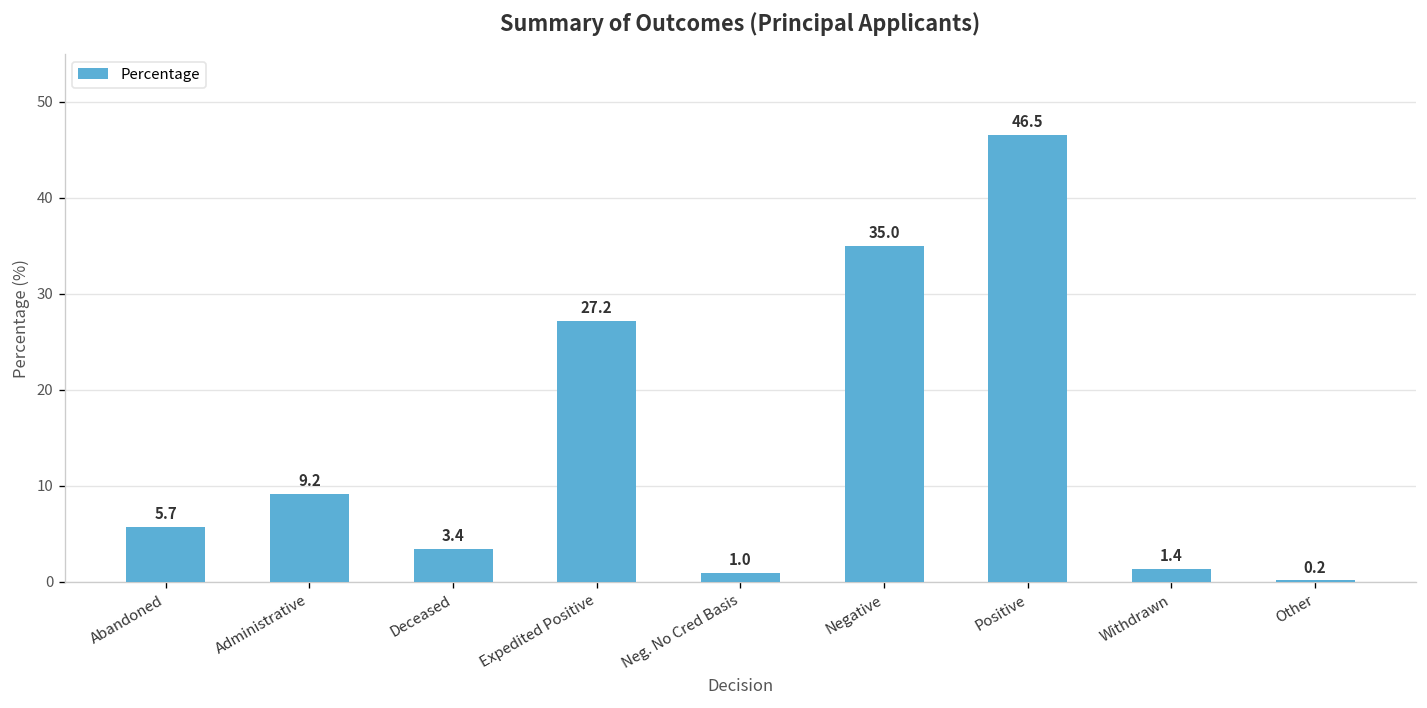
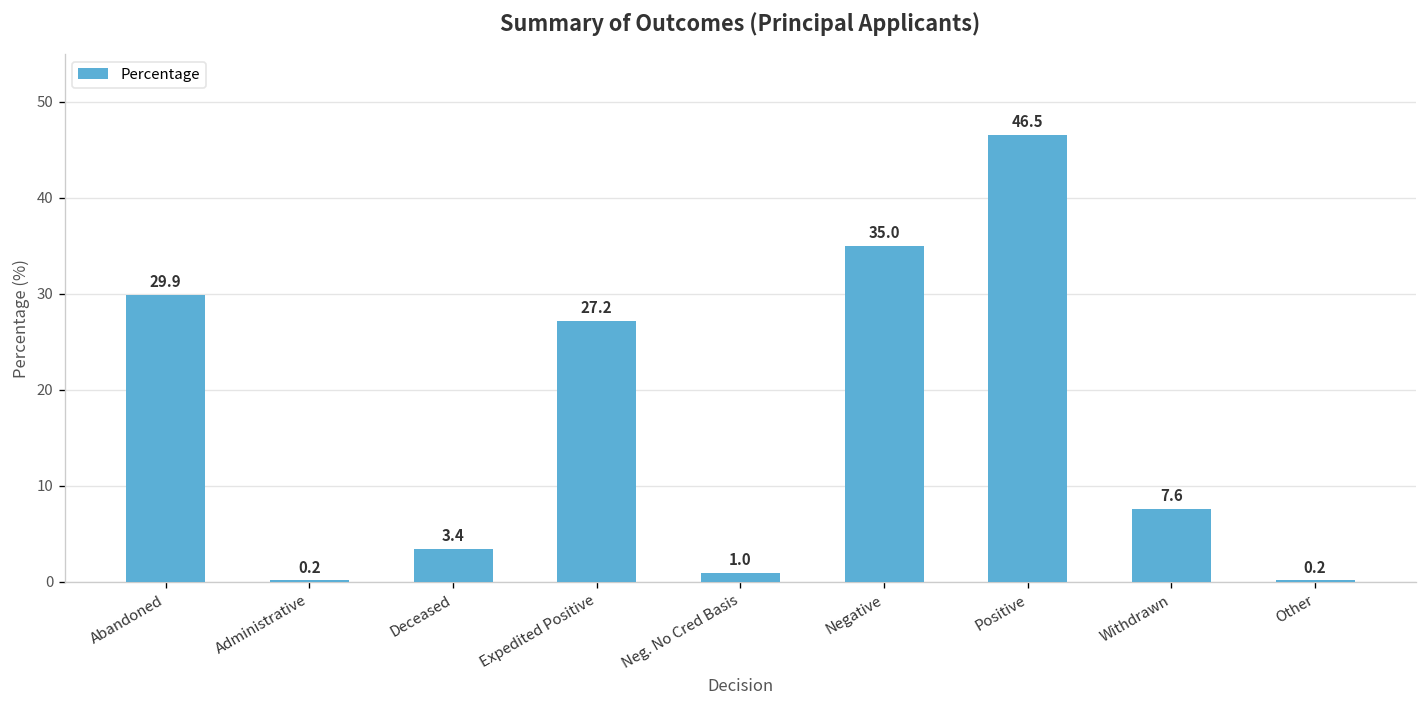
Abandoned: 5.7 -> 29.9
Administrative: 9.2 -> 0.2
Withdrawn: 1.4 -> 7.6
